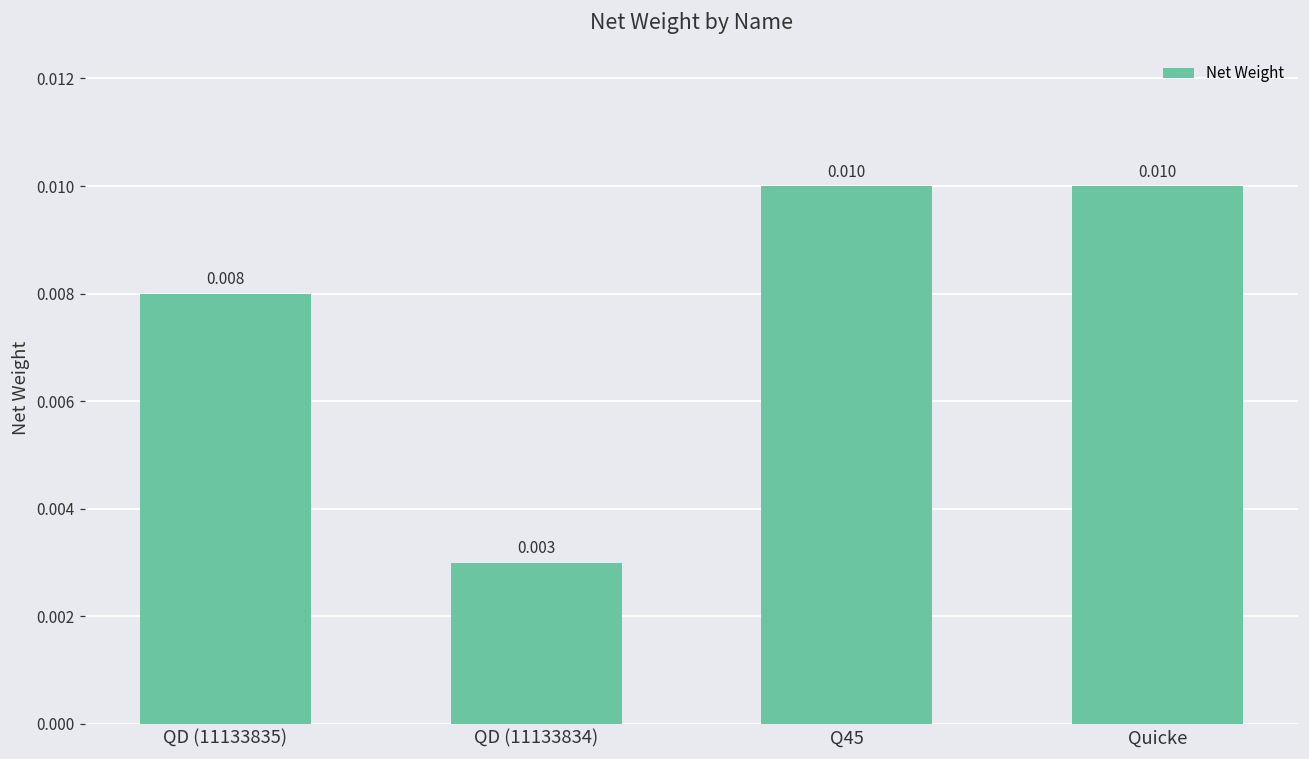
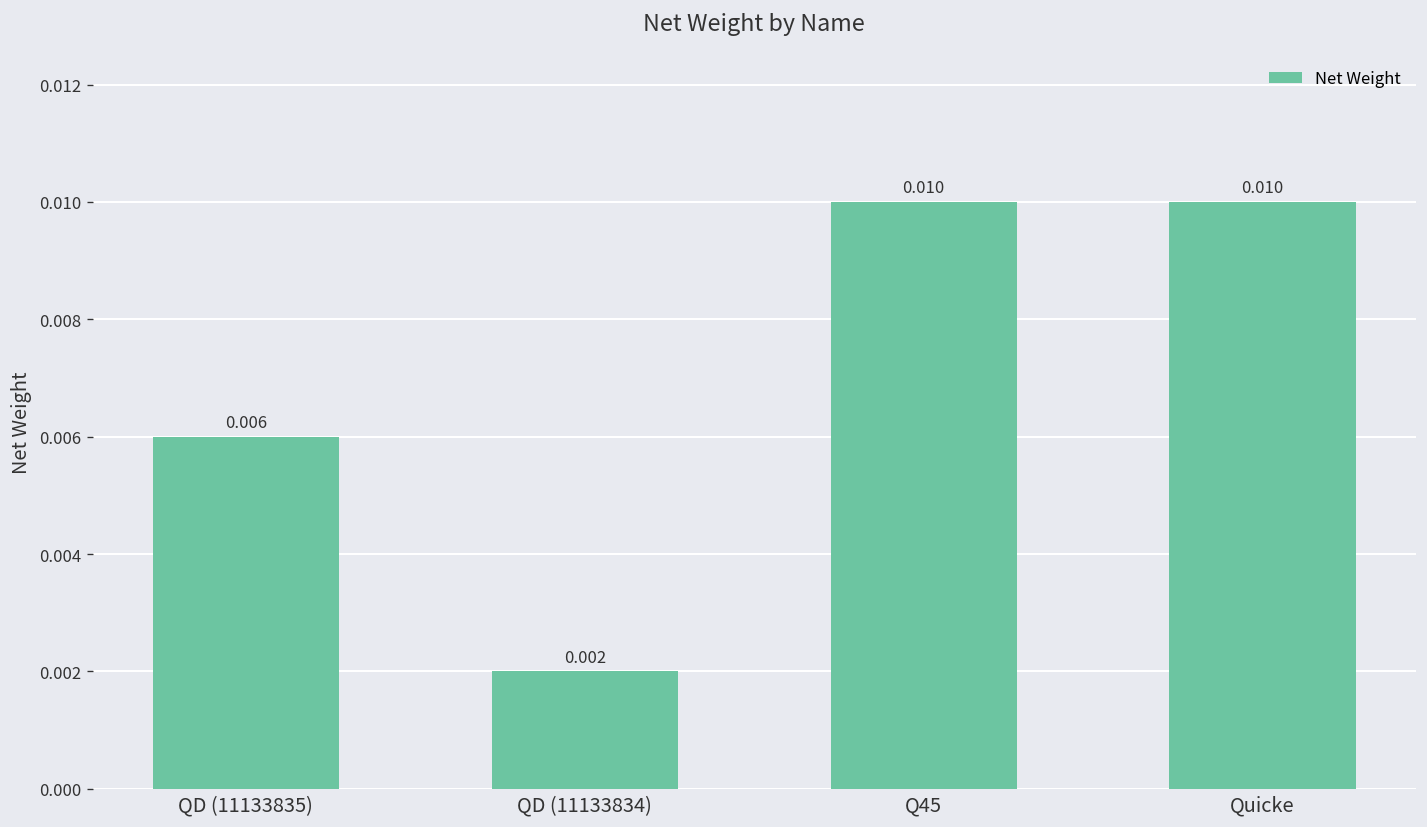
QD (11133835): 0.008 -> 0.006
QD (11133834): 0.003 -> 0.002
